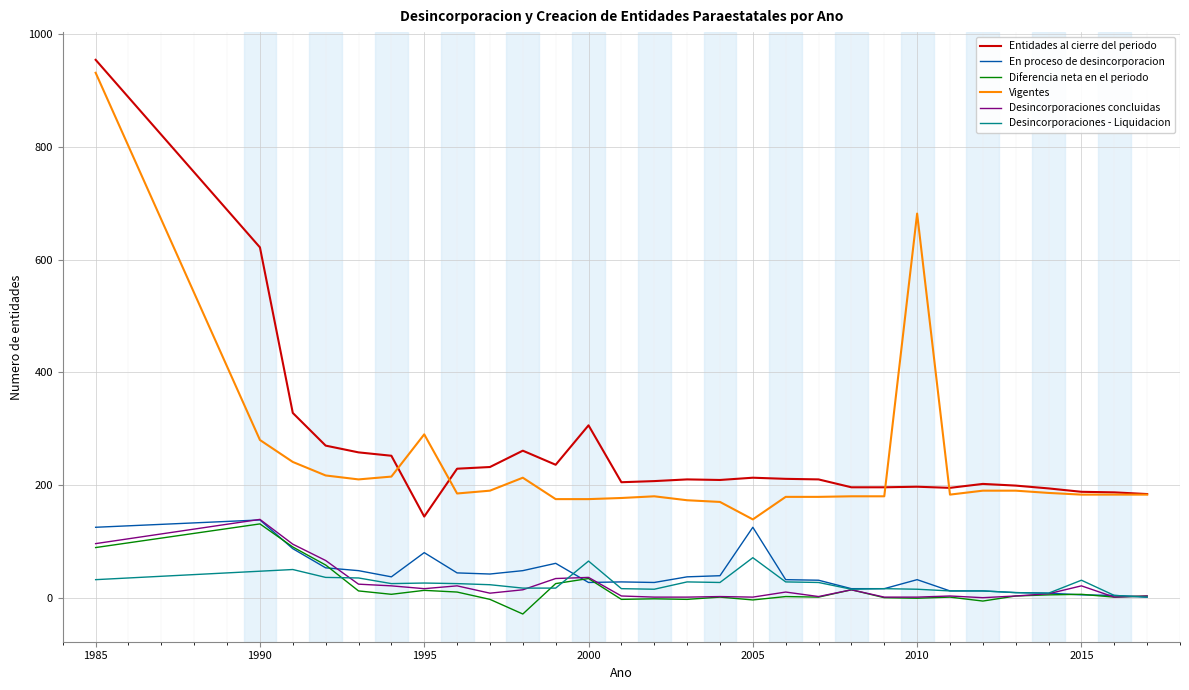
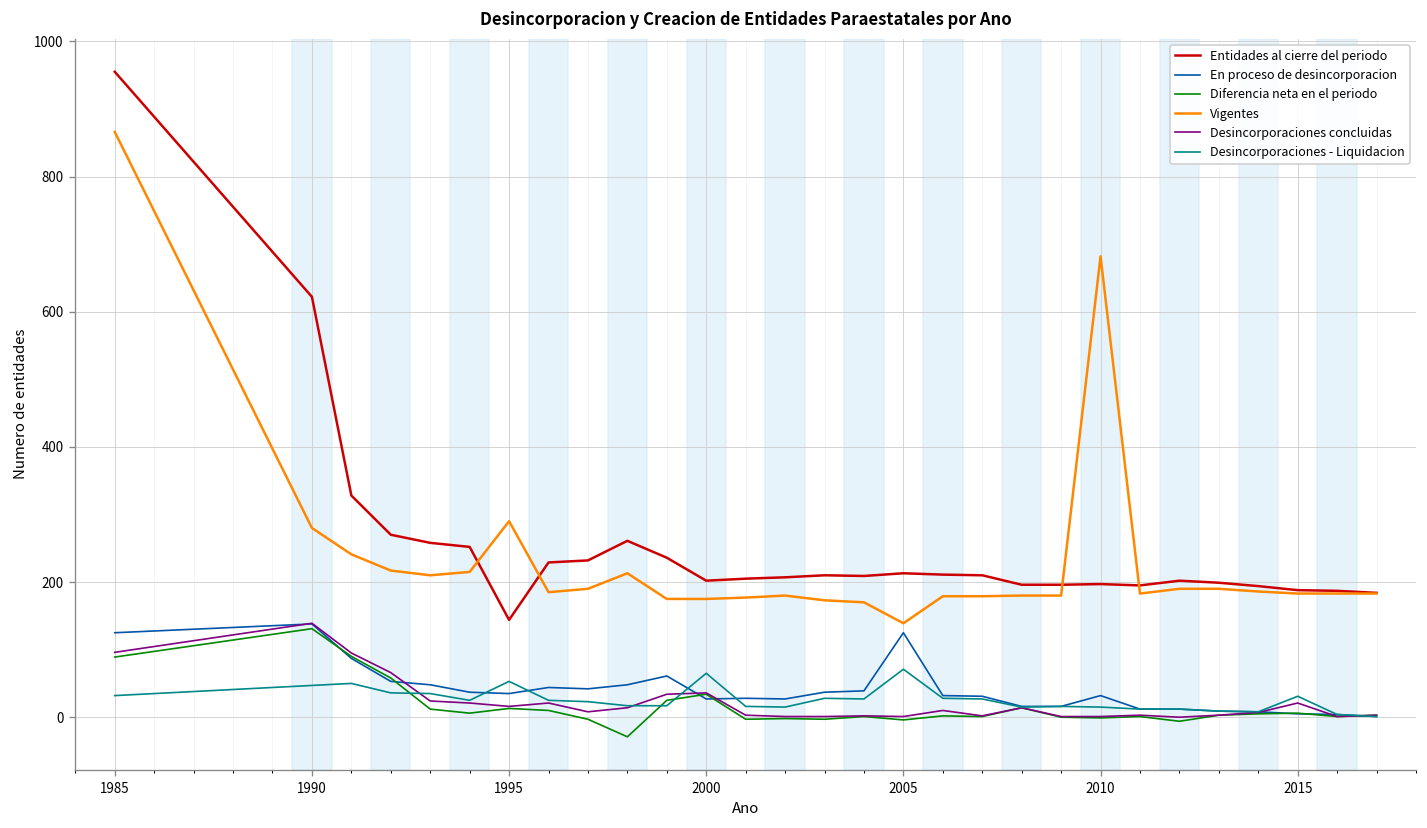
Vigentes, 1985: 930 -> 870
En proceso de desincorporacion, 1995: 80 -> 40
Desincorporaciones - Liquidacion, 1995: 30 -> 50
Entidades al cierre del periodo, 2000: 310 -> 200
